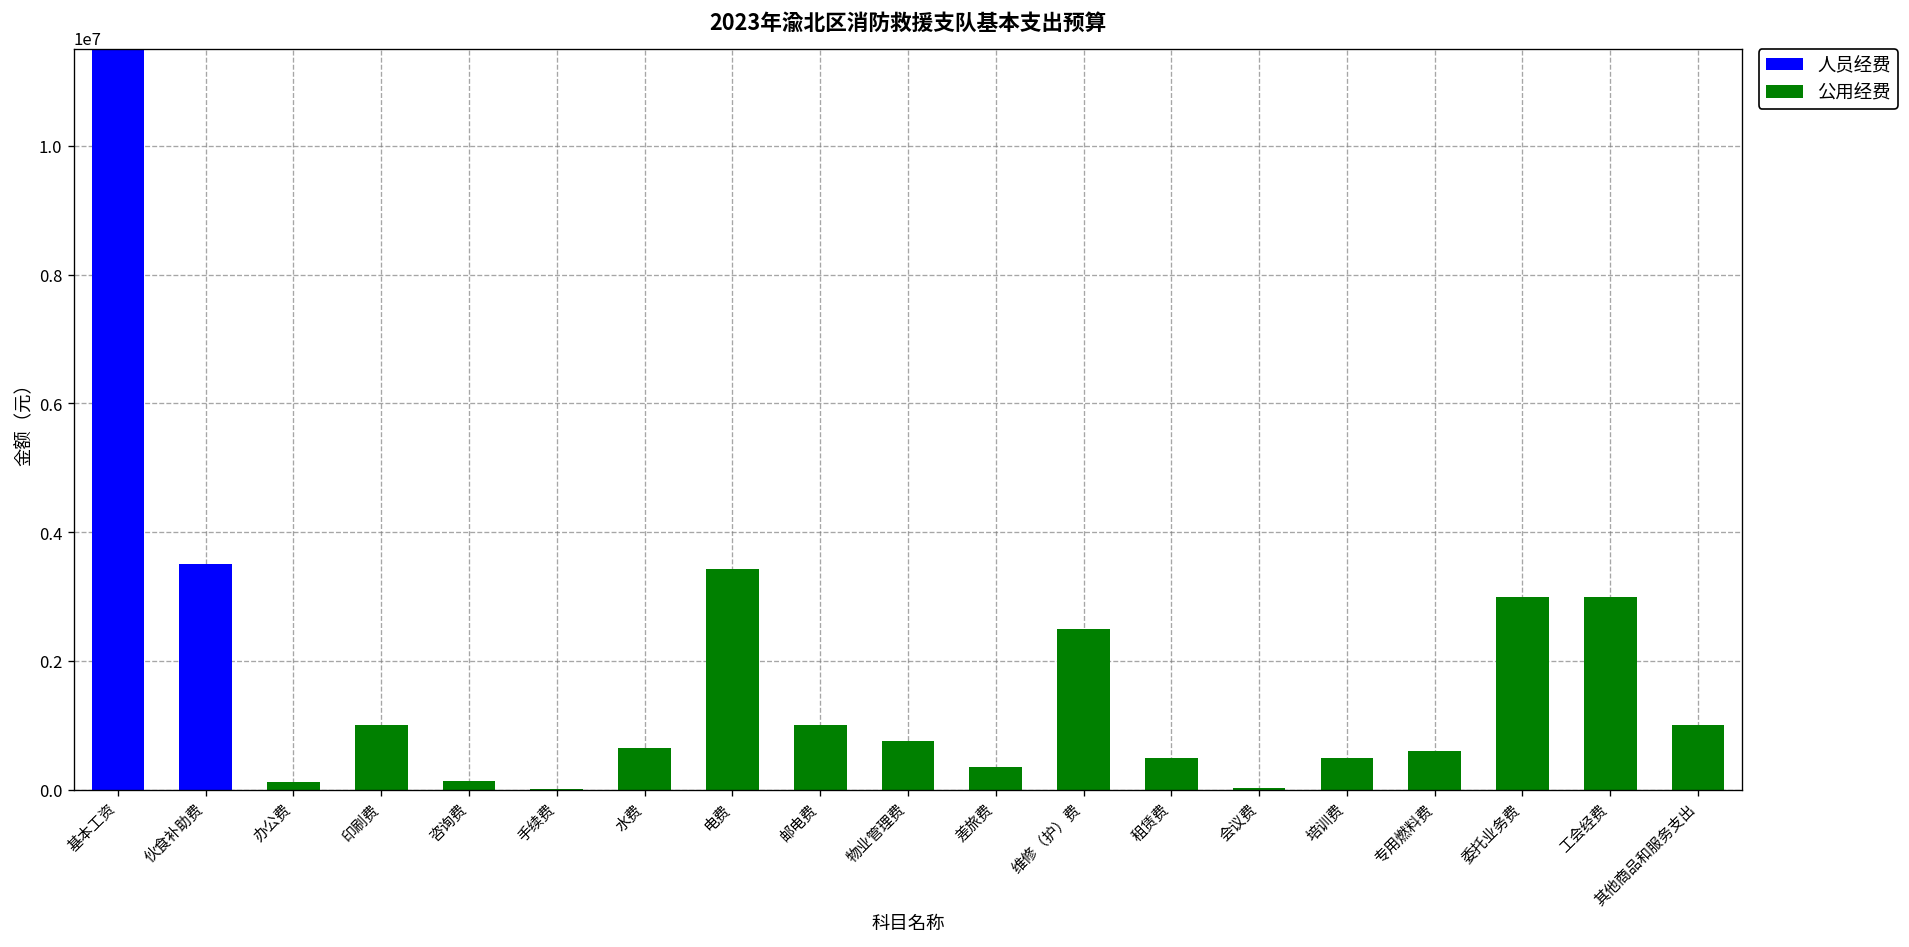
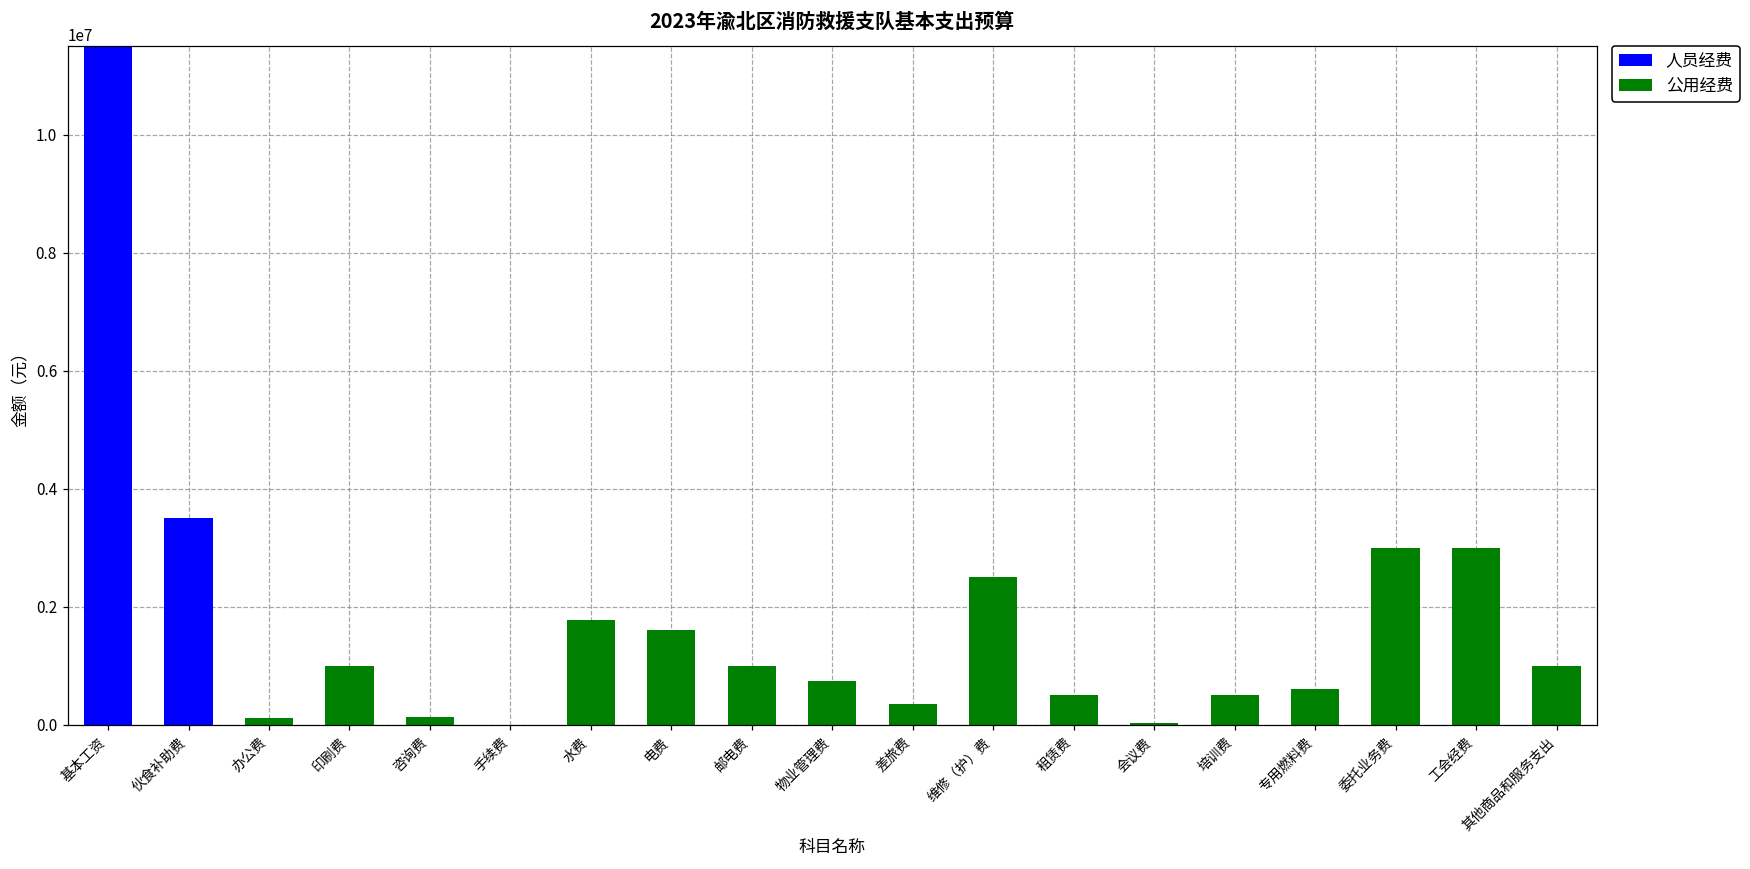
公用经费, 水费: 700000 -> 1800000
公用经费, 电费: 3400000 -> 1600000
